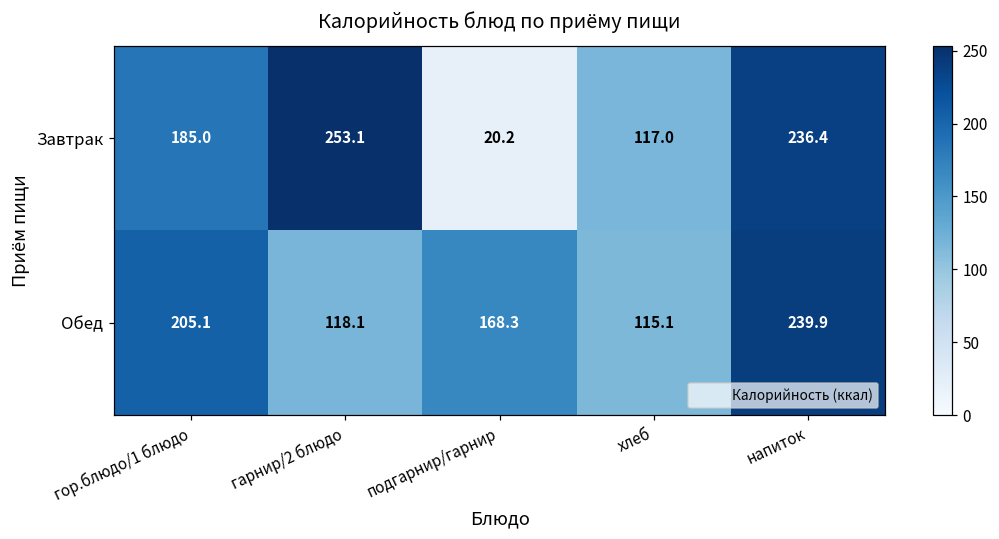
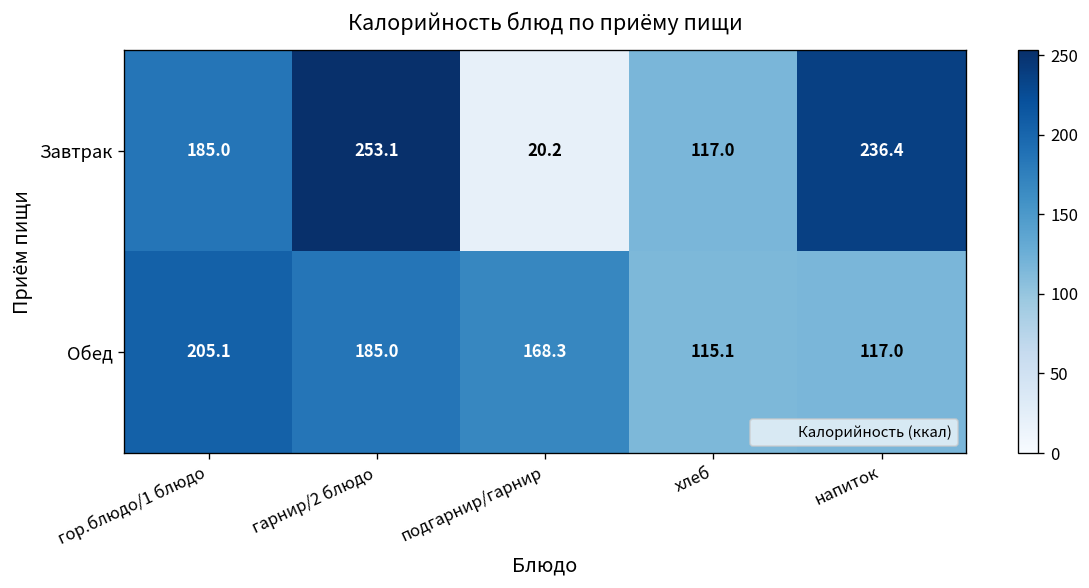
Обед, гарнир/2 блюдо: 118.1 -> 185.0
Обед, напиток: 239.9 -> 117.0
